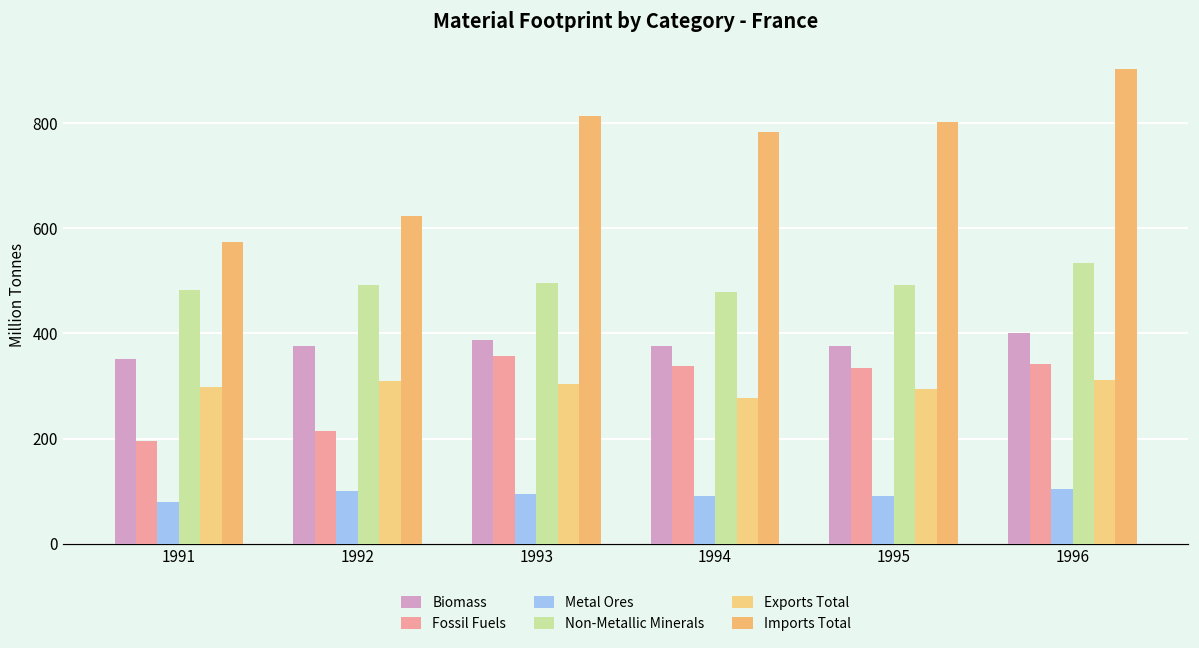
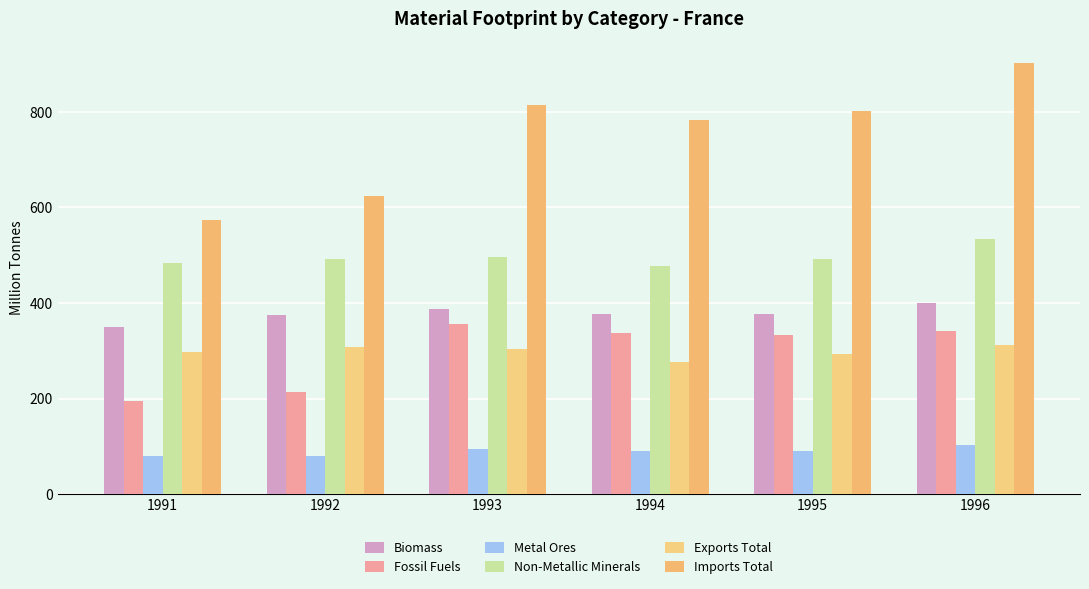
Metal Ores, 1992: 100 -> 80
